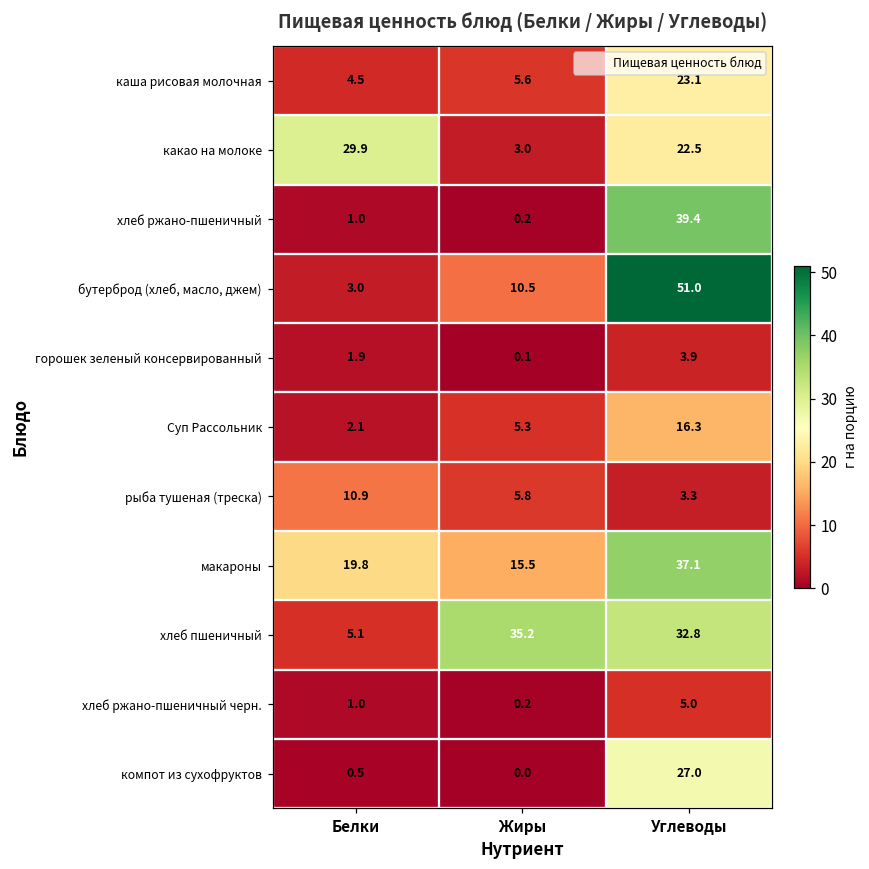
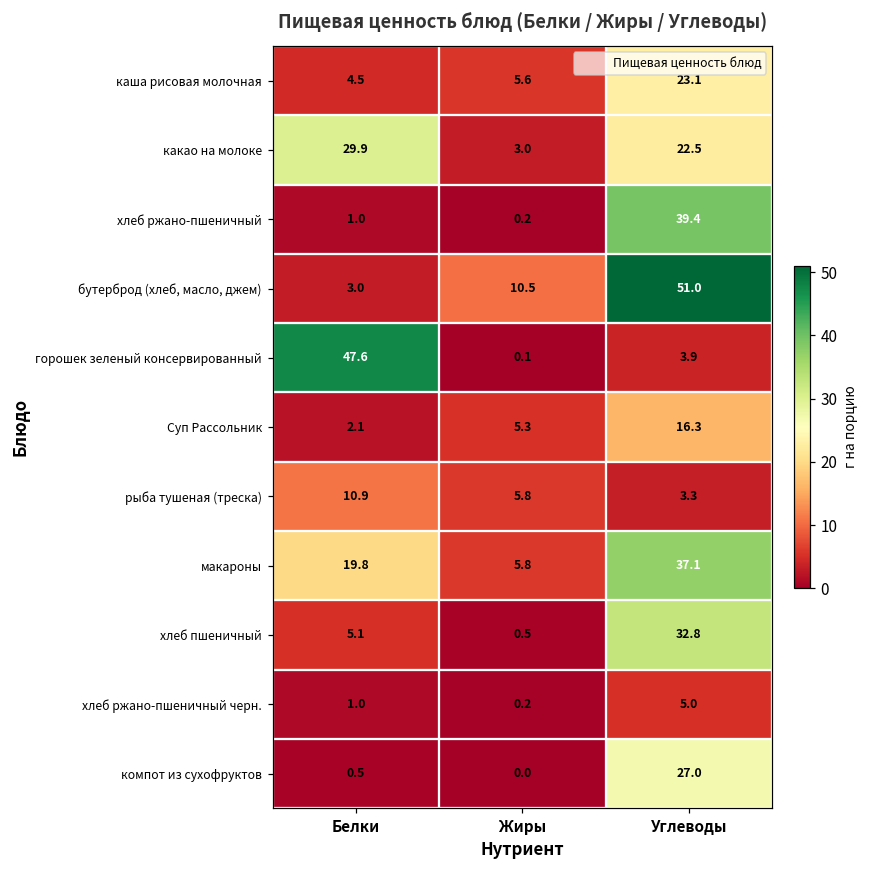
горошек зеленый консервированный, Белки: 1.9 -> 47.6
макароны, Жиры: 15.5 -> 5.8
хлеб пшеничный, Жиры: 35.2 -> 0.5
